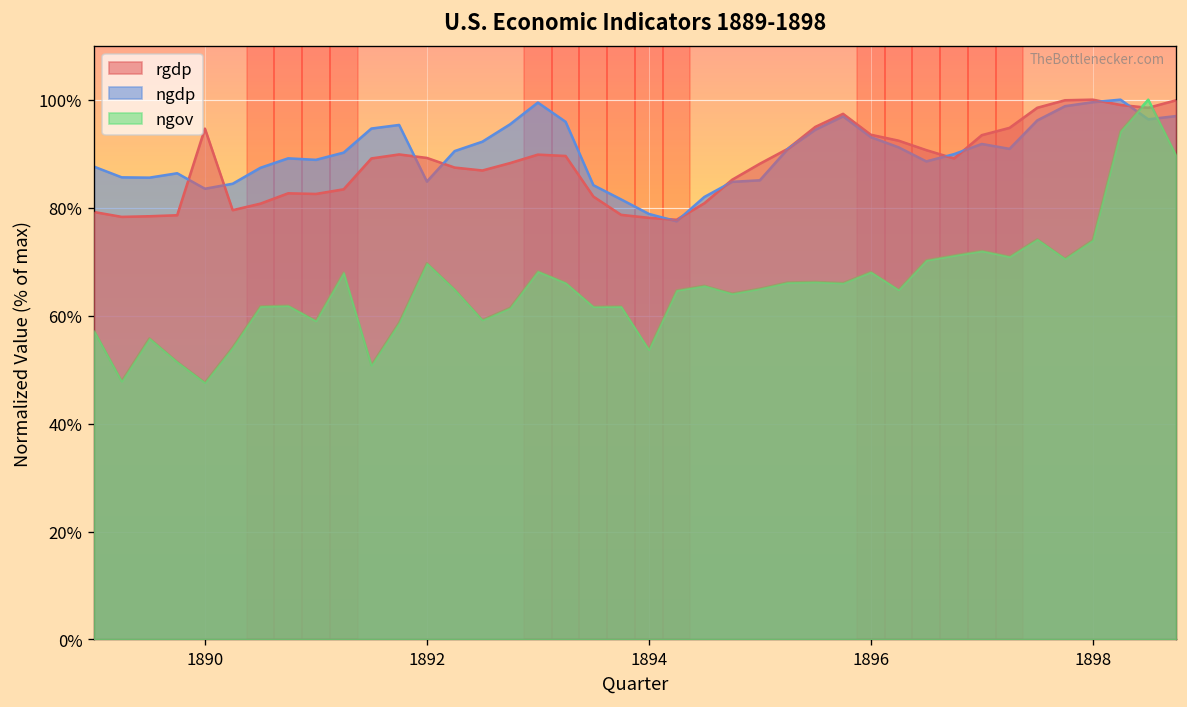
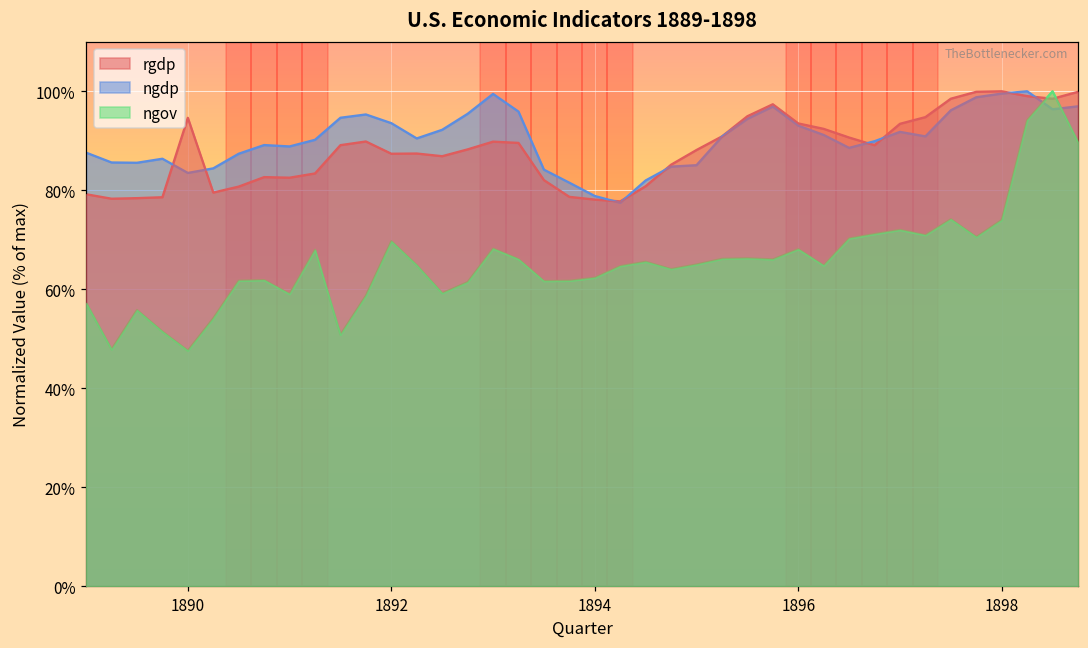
rgdp, 1892: 89% -> 87%
ngdp, 1892: 85% -> 94%
ngov, 1894: 54% -> 62%
